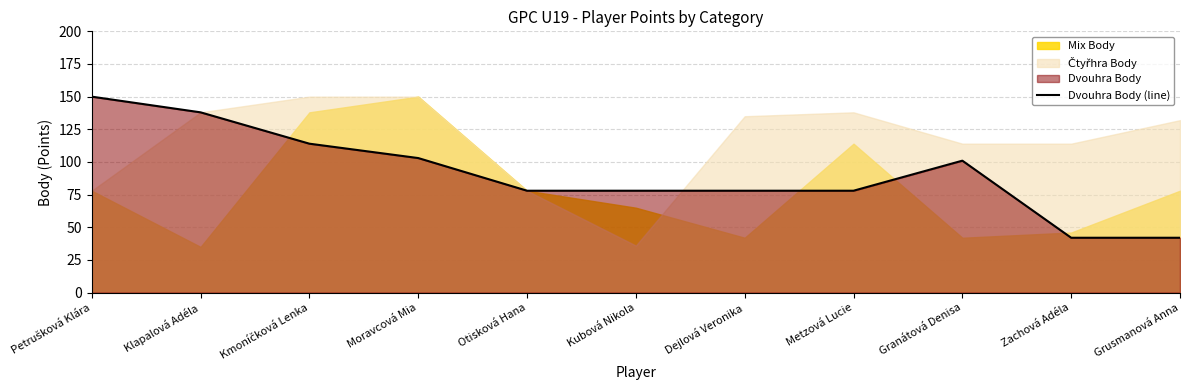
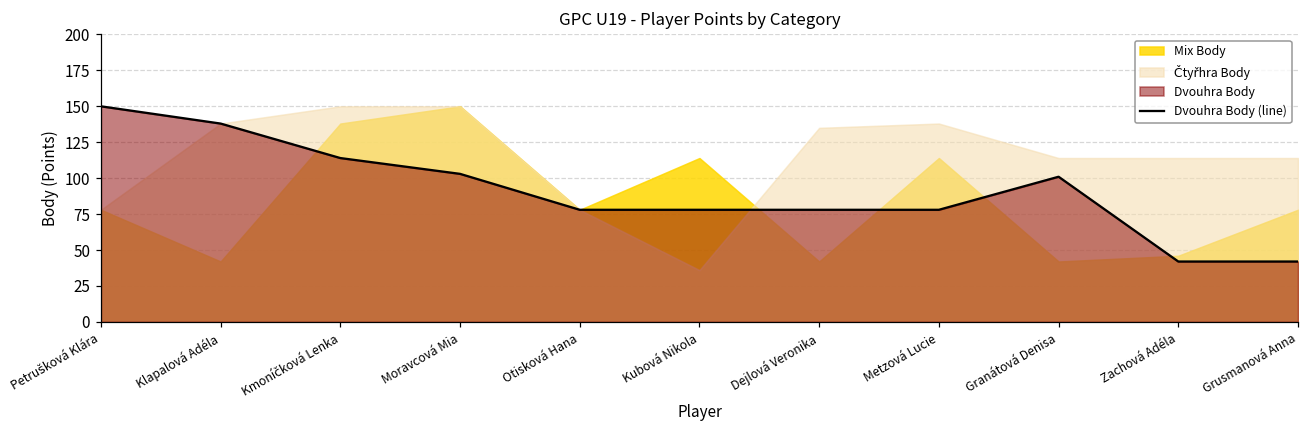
Mix Body, Klapalová Adéla: 35 -> 42
Mix Body, Kubová Nikola: 65 -> 114
Čtyřhra Body, Grusmanová Anna: 132 -> 114
